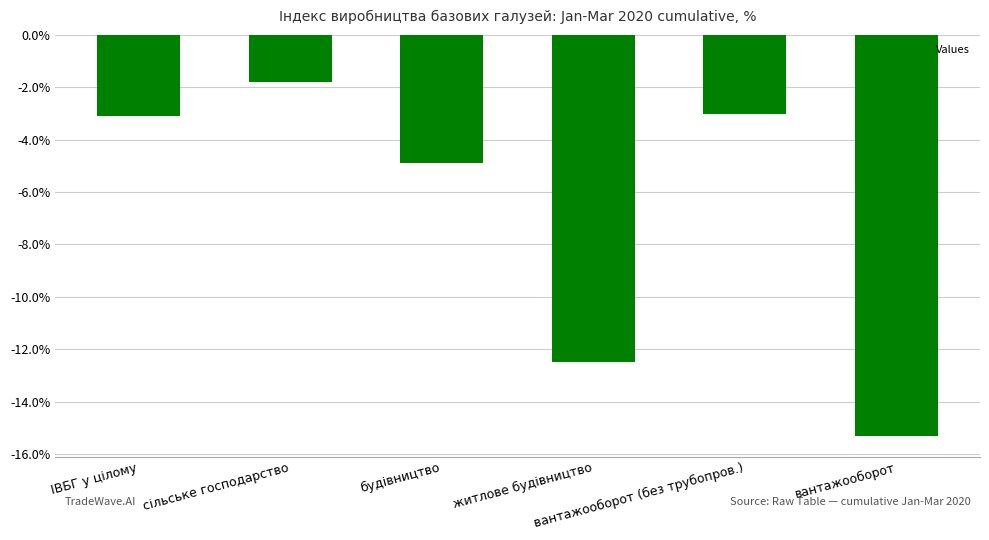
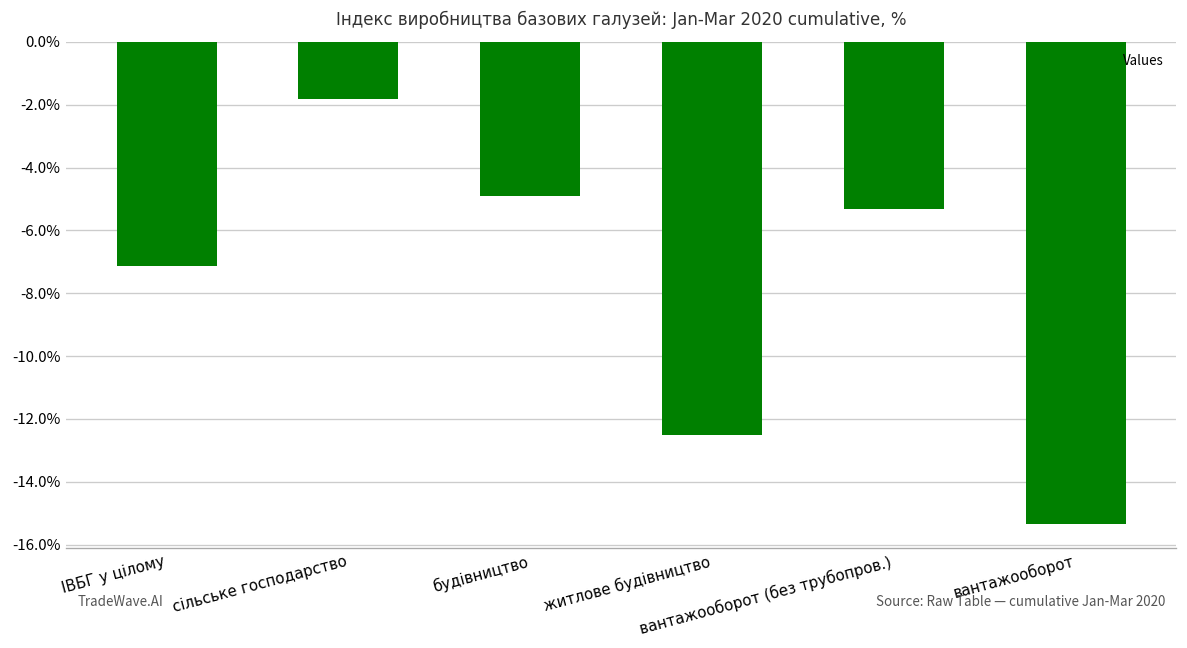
ІВБГ у цілому: -3.1% -> -7.1%
вантажооборот (без трубопров.): -3.0% -> -5.3%
